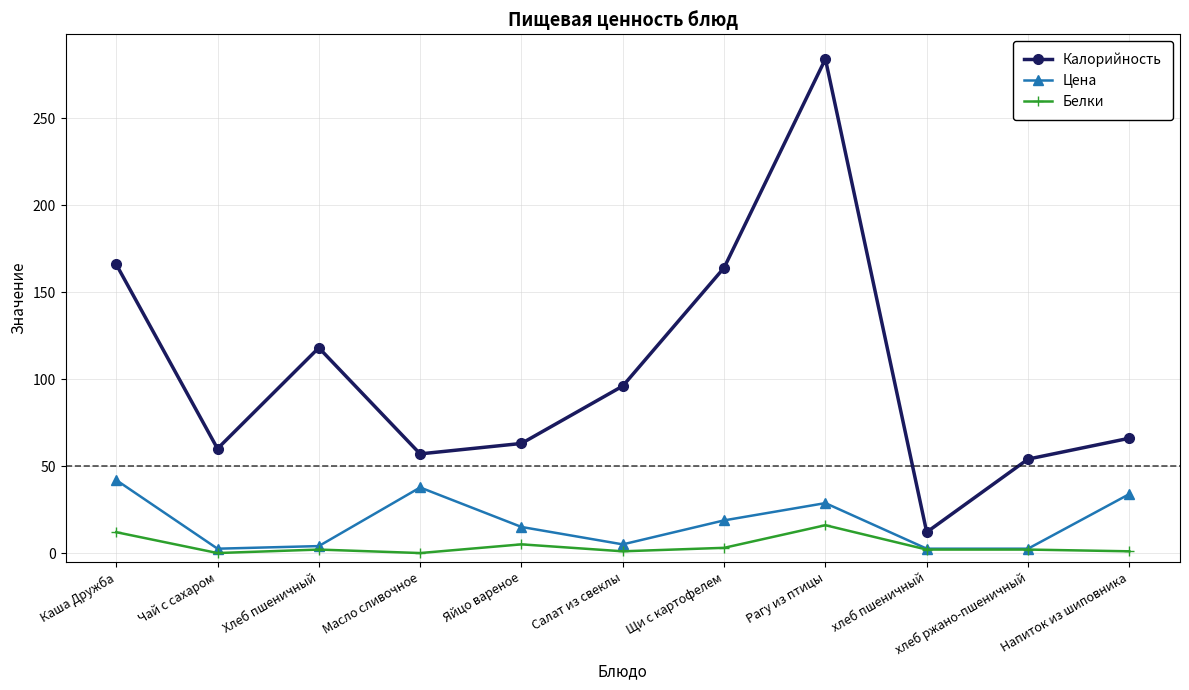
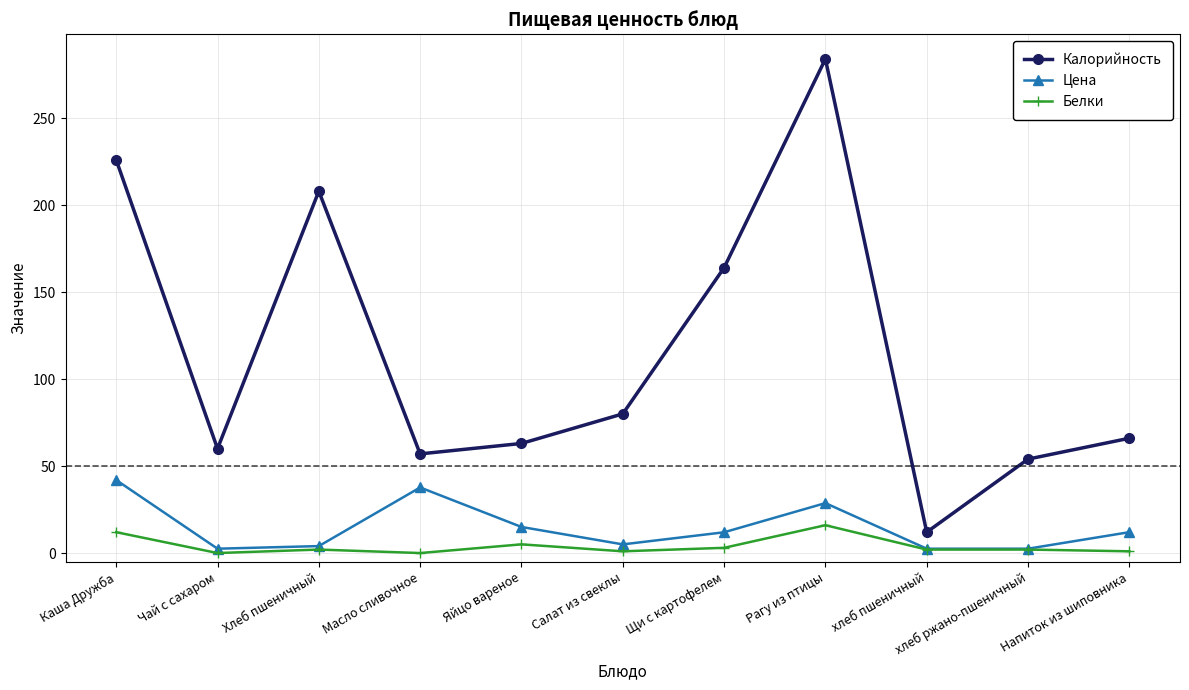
Калорийность, Каша Дружба: 166 -> 226
Калорийность, Хлеб пшеничный: 118 -> 208
Калорийность, Салат из свеклы: 96 -> 80
Цена, Щи с картофелем: 19 -> 12
Цена, Напиток из шиповника: 34 -> 12
